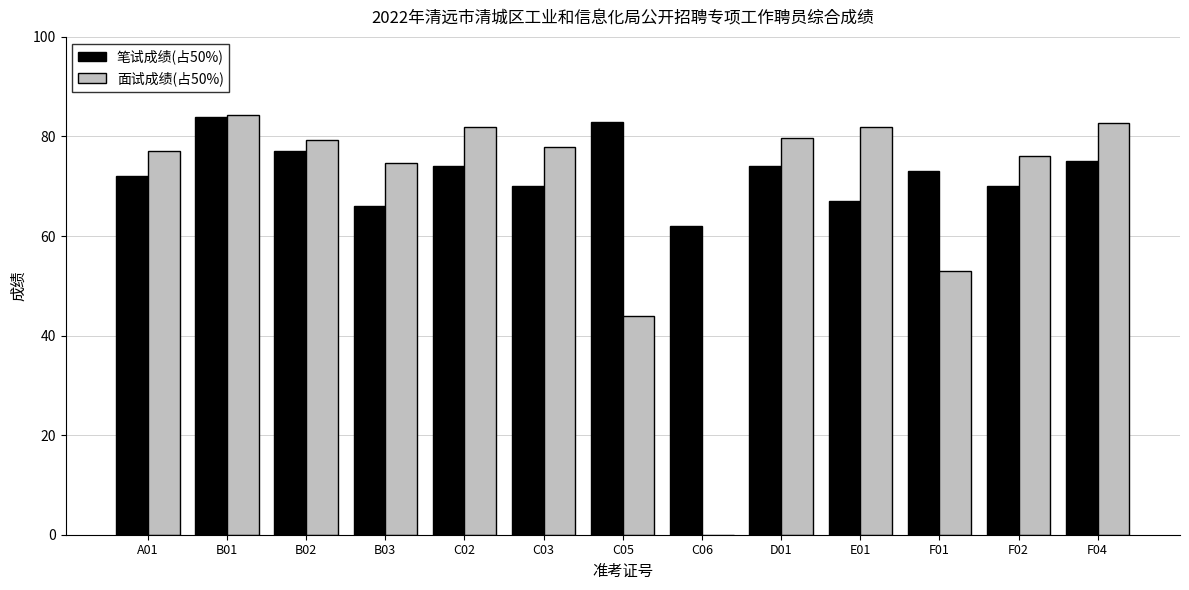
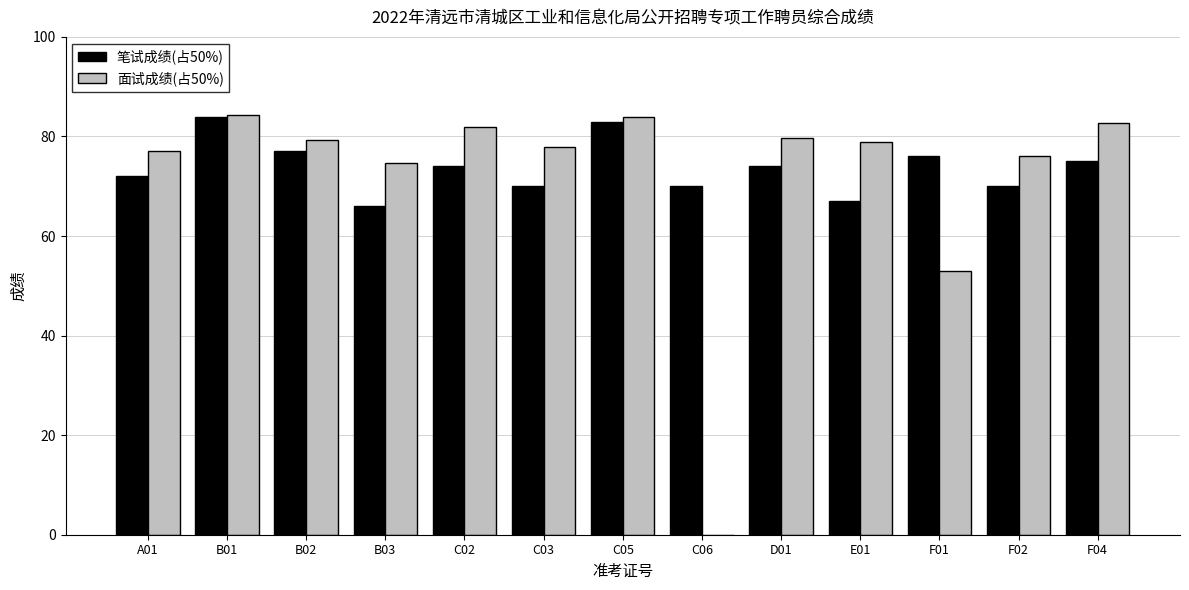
面试成绩(占50%), C05: 44 -> 84
笔试成绩(占50%), C06: 62 -> 70
面试成绩(占50%), E01: 82 -> 79
笔试成绩(占50%), F01: 73 -> 76
